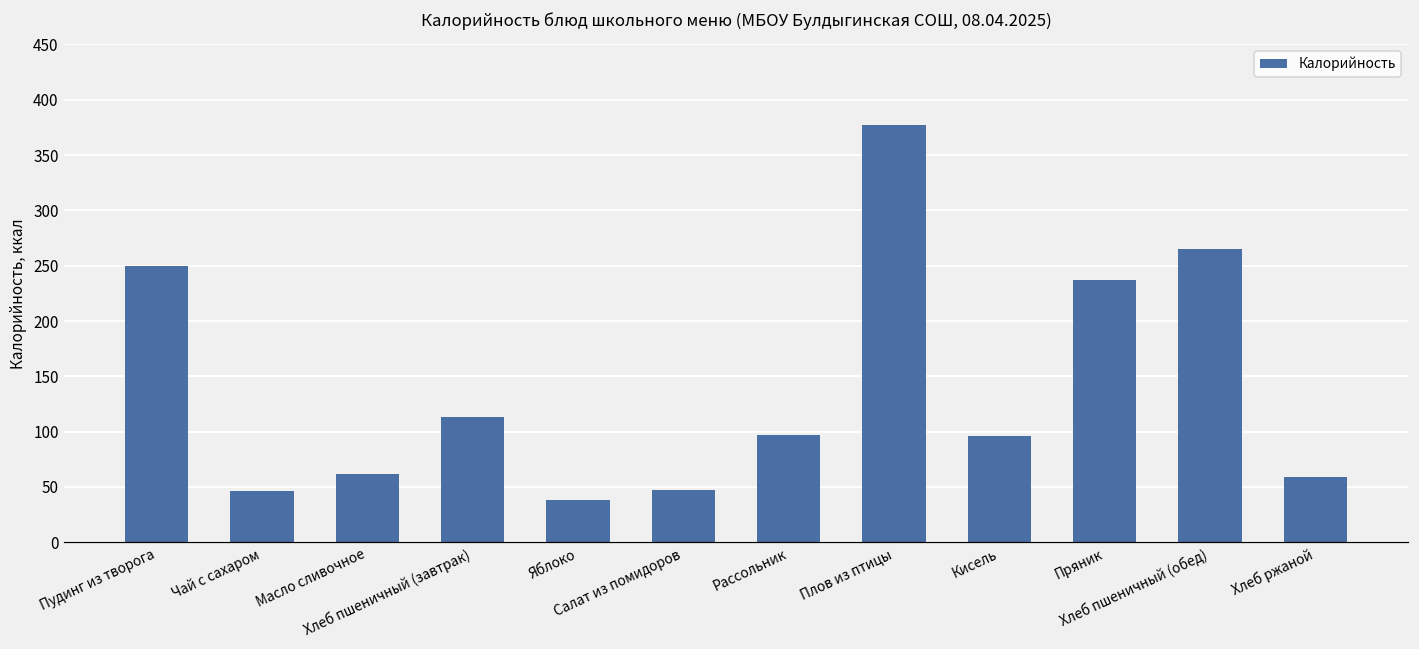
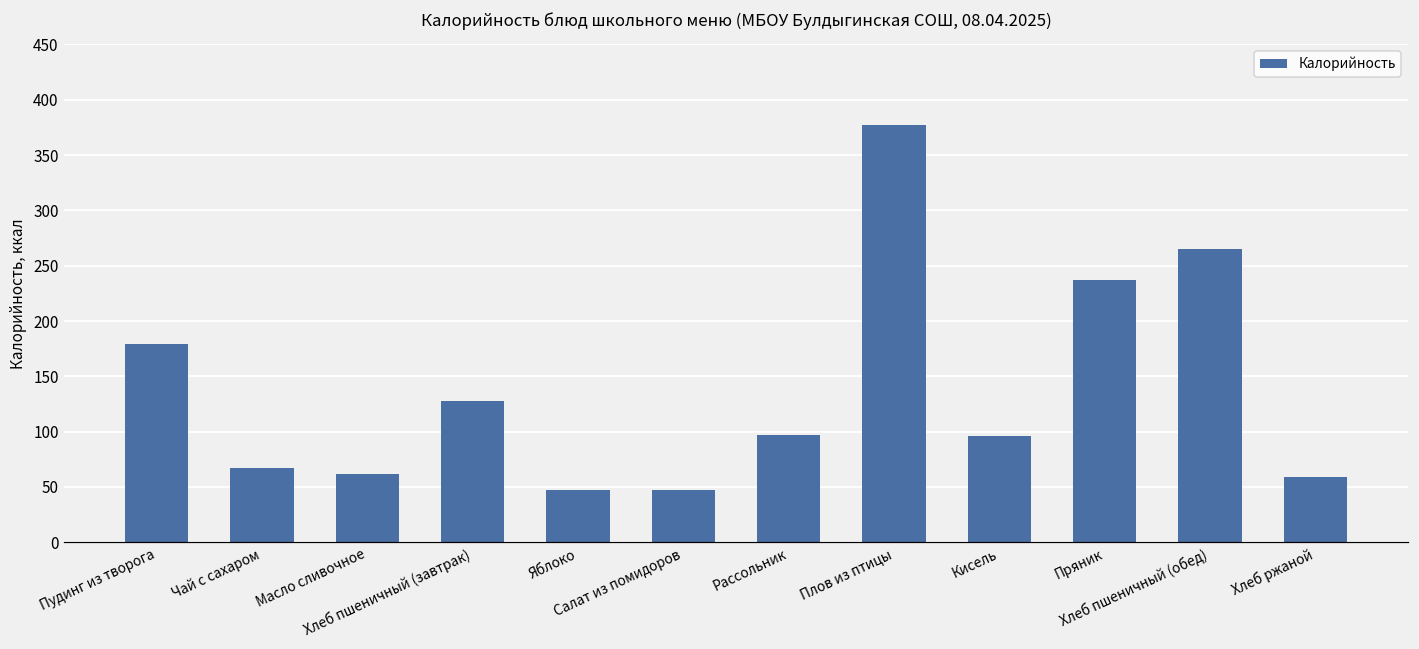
Пудинг из творога: 250 -> 179
Чай с сахаром: 46 -> 67
Хлеб пшеничный (завтрак): 113 -> 127
Яблоко: 38 -> 47
